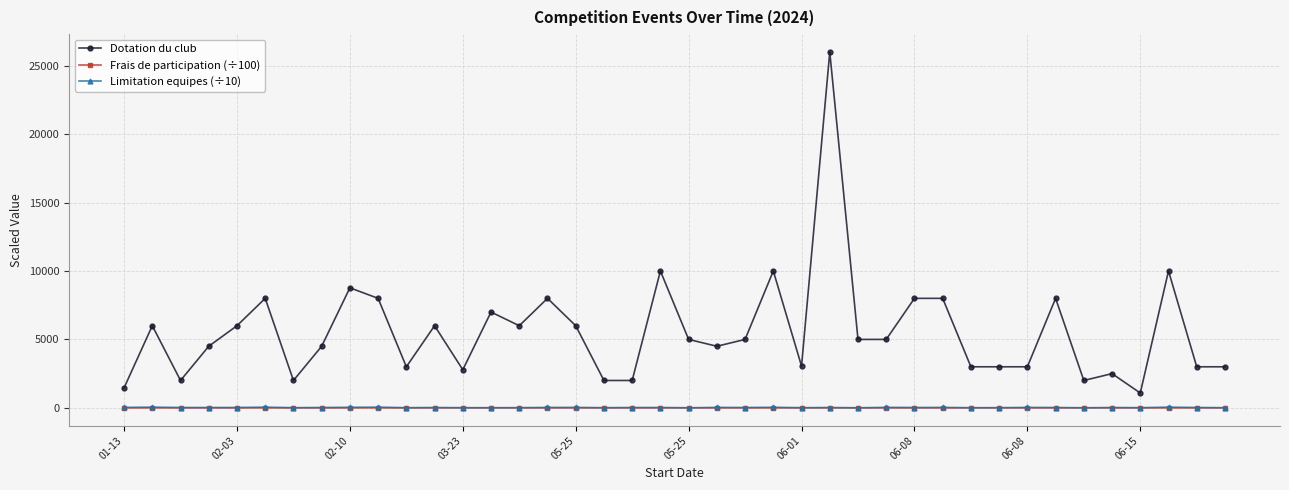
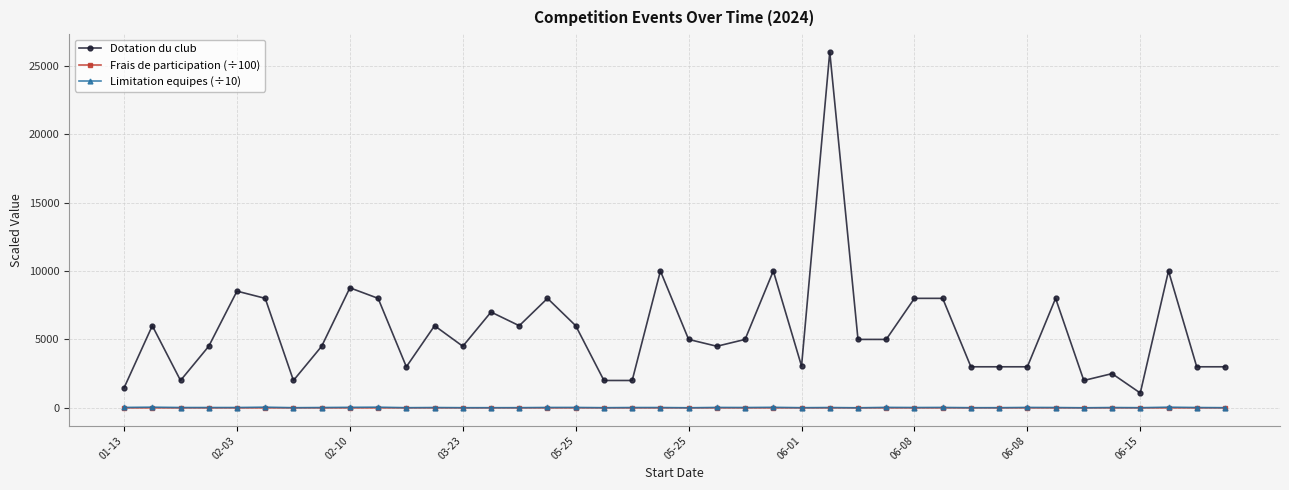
Dotation du club, 02-03: 6000 -> 8500
Dotation du club, 03-23: 2800 -> 4500
